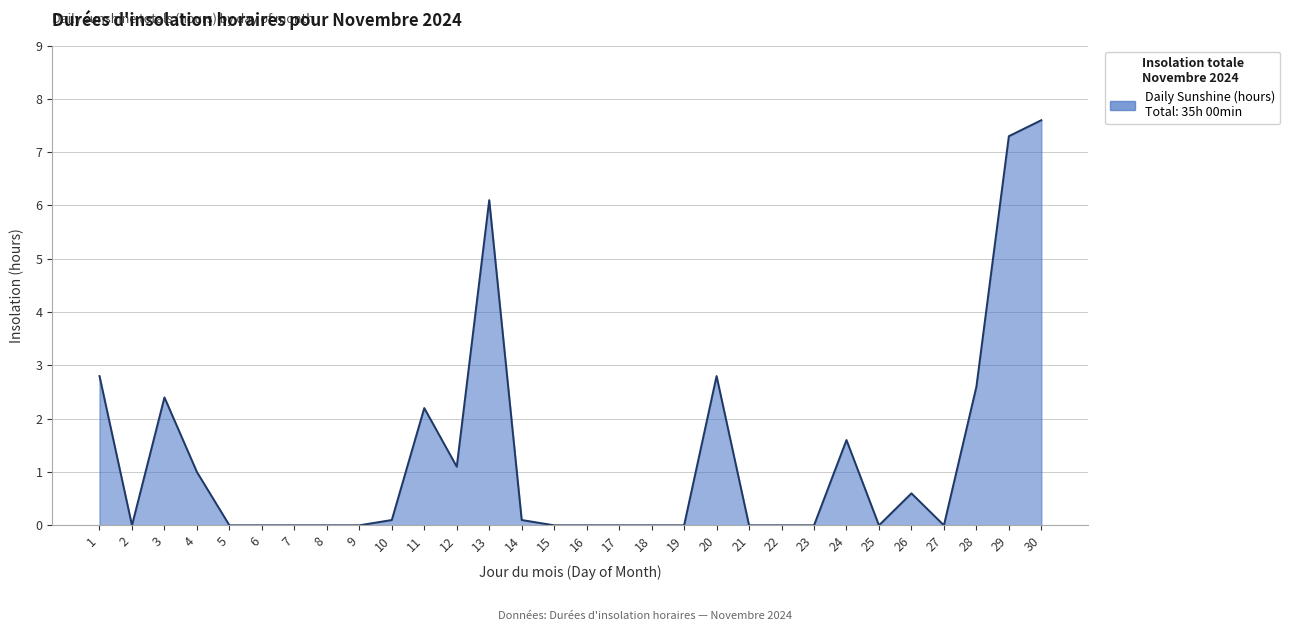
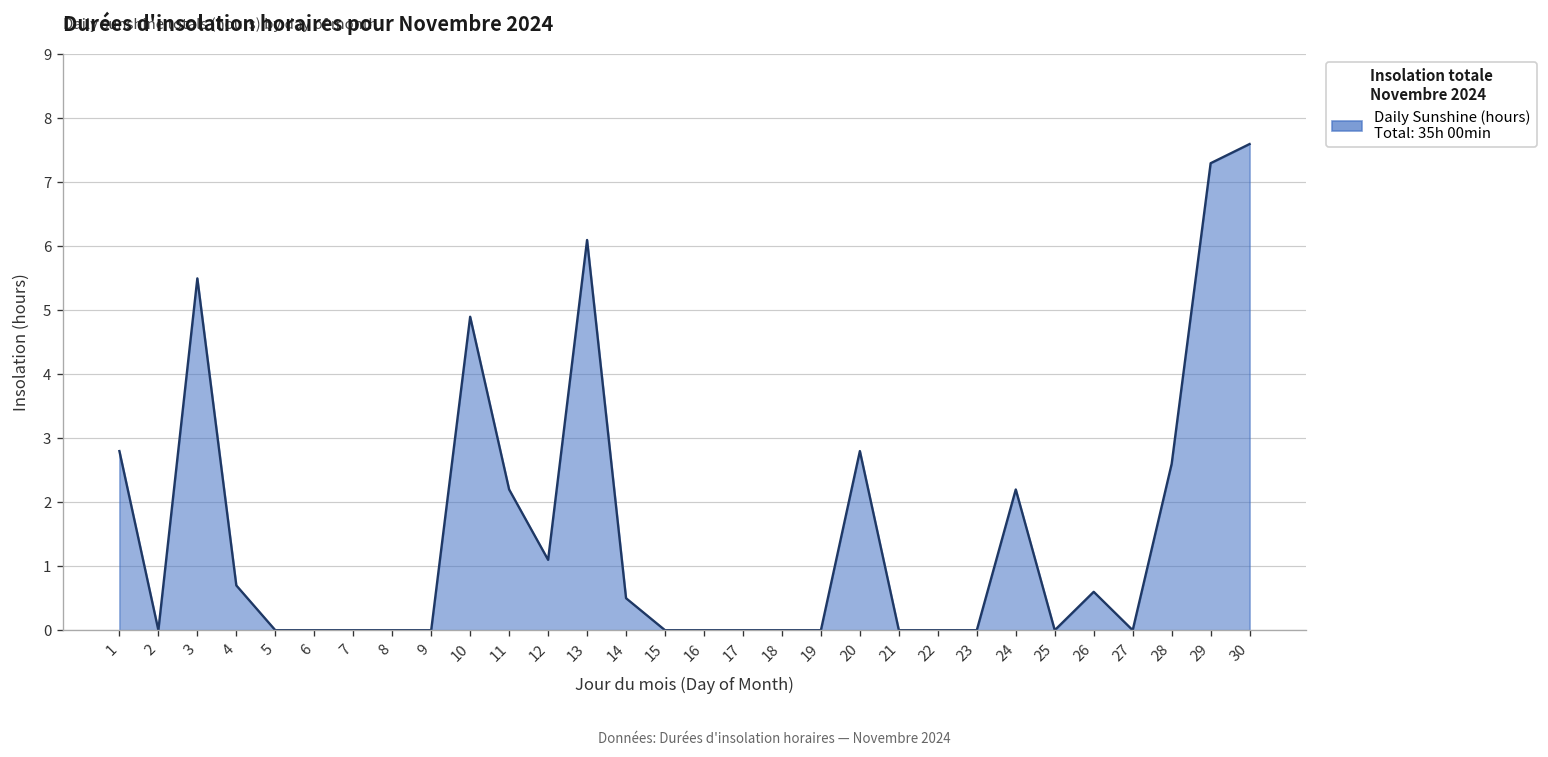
3: 2.4 -> 5.5
4: 1.0 -> 0.7
10: 0.1 -> 4.9
14: 0.1 -> 0.5
24: 1.6 -> 2.2
